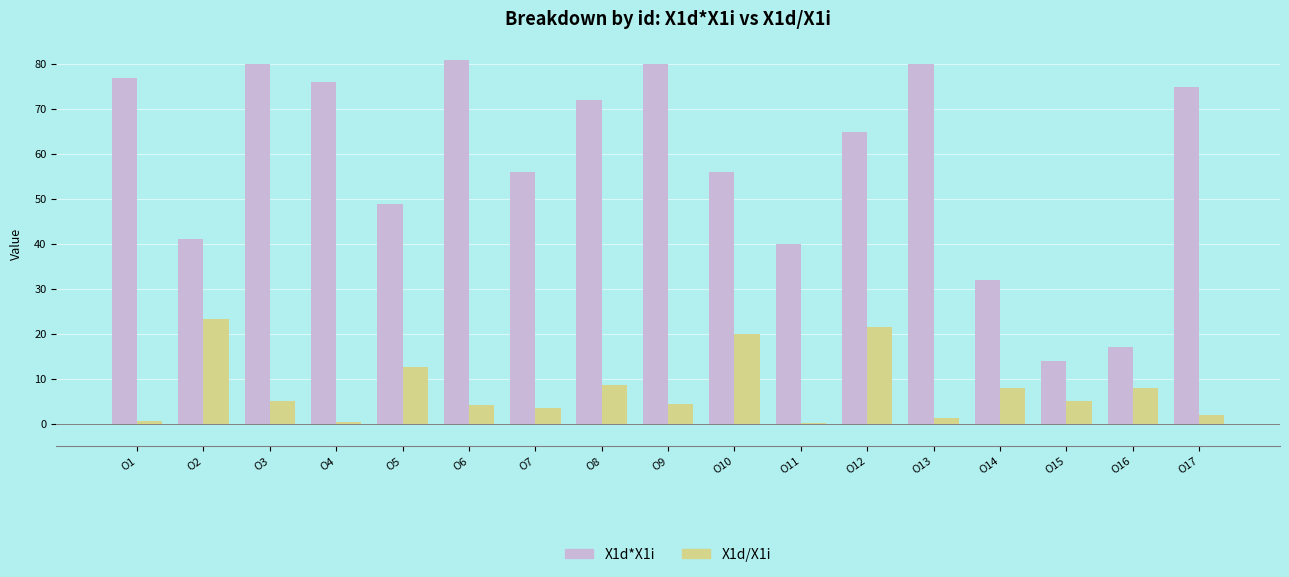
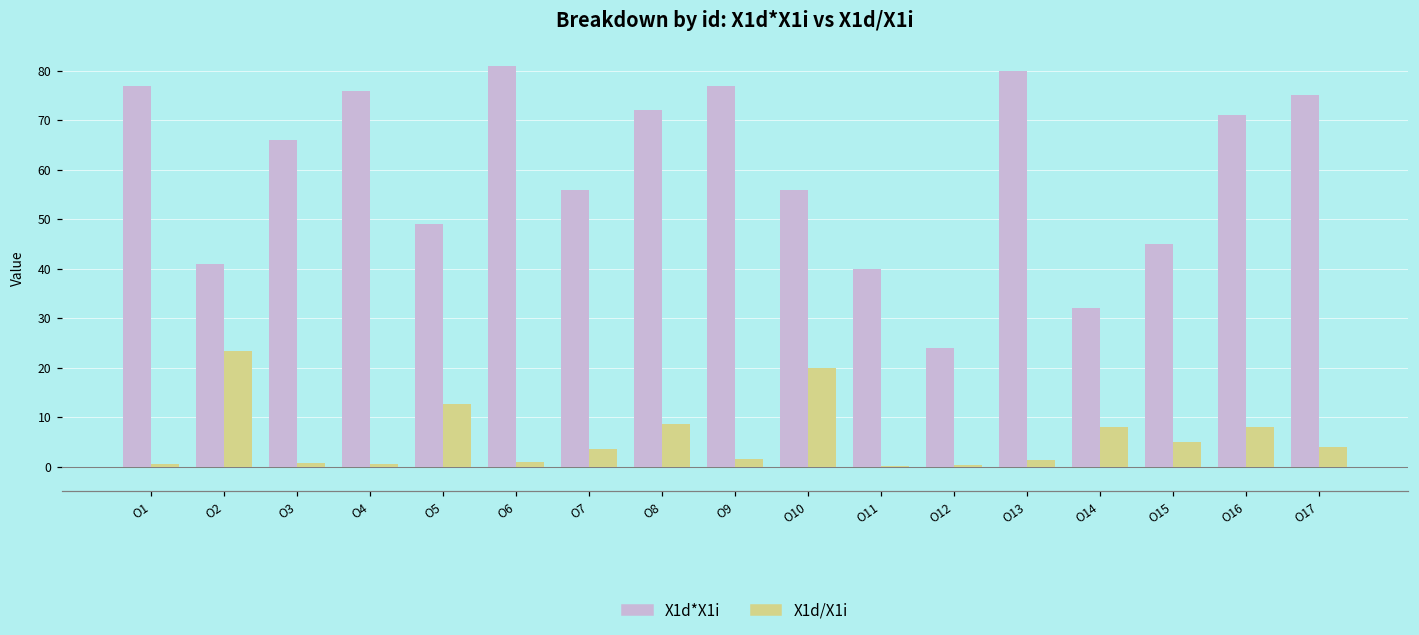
X1d*X1i, O3: 80 -> 66
X1d/X1i, O3: 5 -> 1
X1d/X1i, O6: 4 -> 1
X1d*X1i, O9: 80 -> 77
X1d/X1i, O9: 5 -> 2
X1d*X1i, O12: 65 -> 24
X1d/X1i, O12: 22 -> 0
X1d*X1i, O15: 14 -> 45
X1d*X1i, O16: 17 -> 71
X1d/X1i, O17: 2 -> 4
